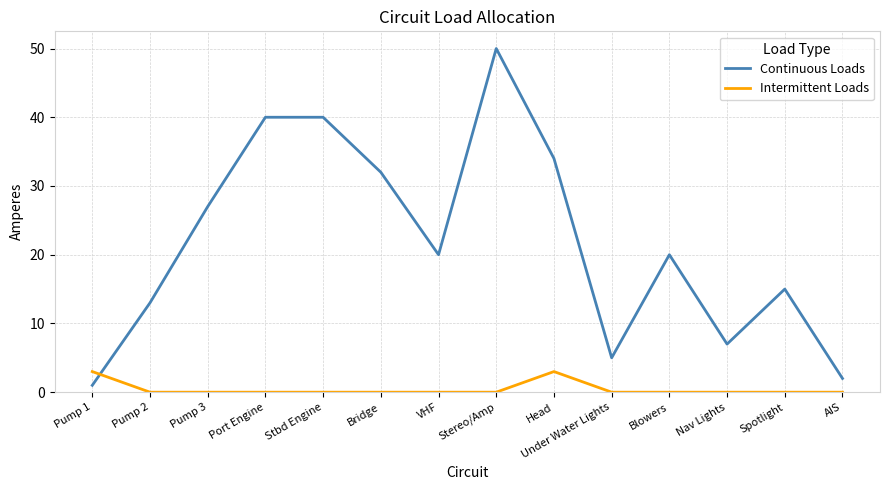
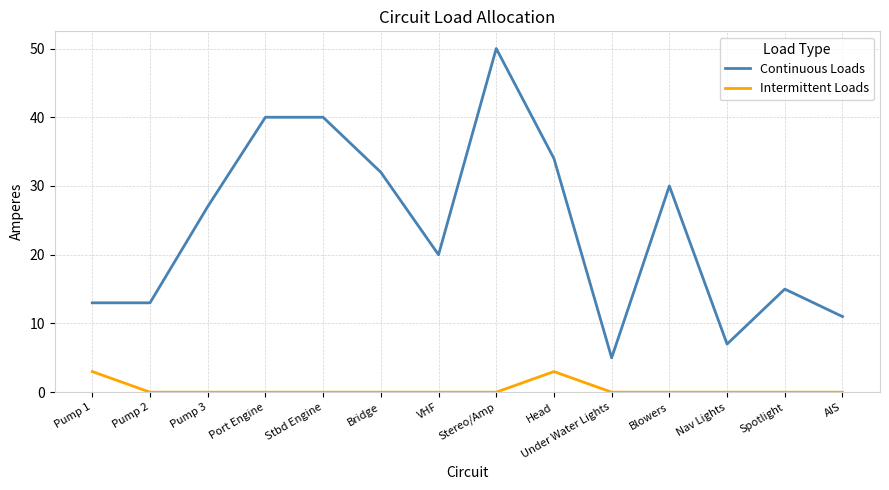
Continuous Loads, Pump 1: 1 -> 13
Continuous Loads, Blowers: 20 -> 30
Continuous Loads, AIS: 2 -> 11
